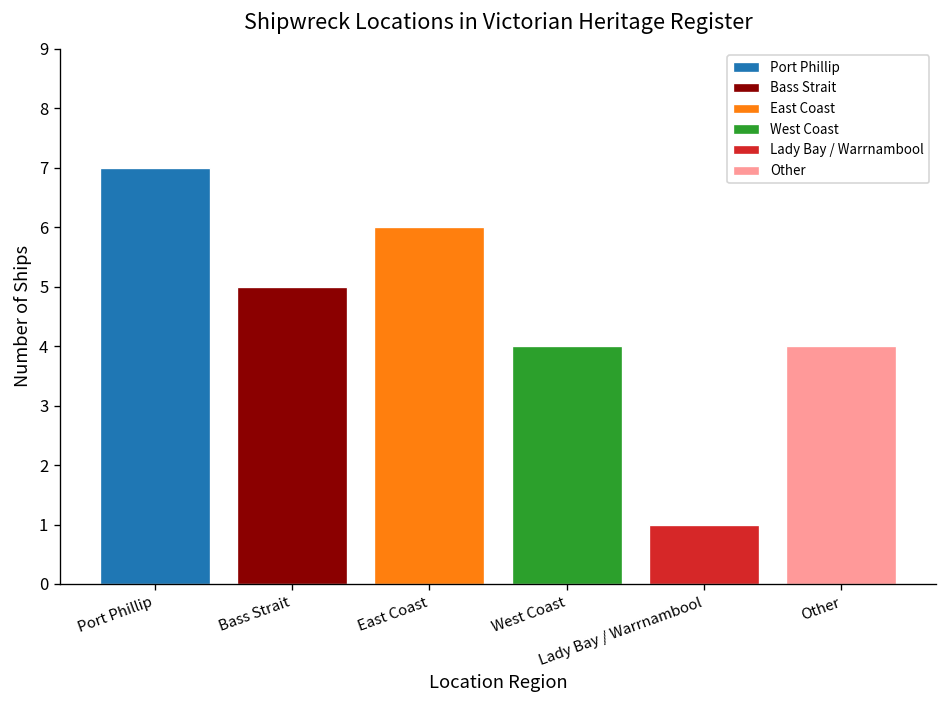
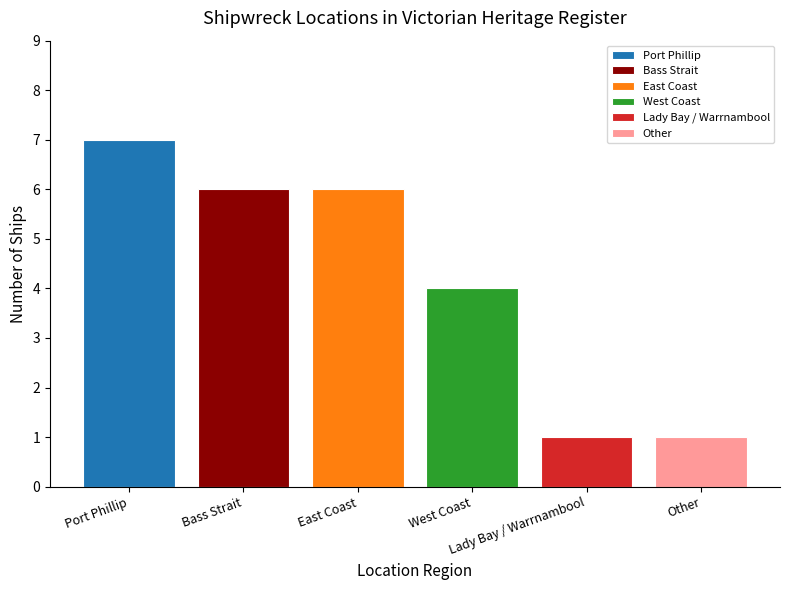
Bass Strait: 5 -> 6
Other: 4 -> 1
